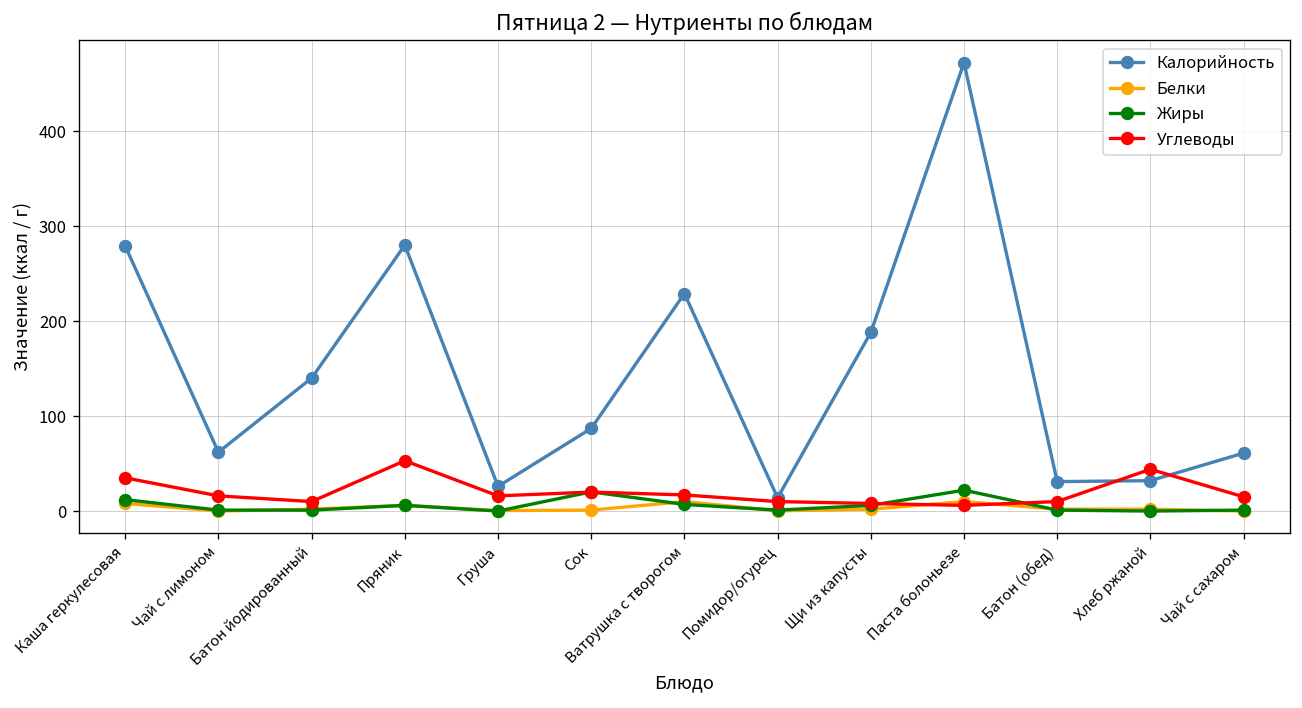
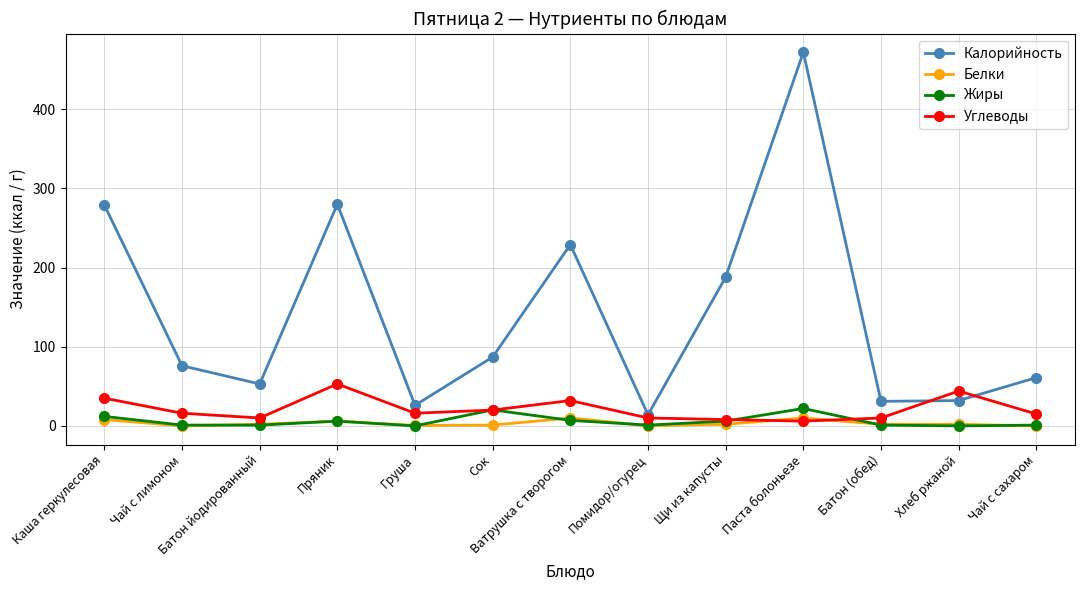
Калорийность, Чай с лимоном: 60 -> 80
Калорийность, Батон йодированный: 140 -> 50
Углеводы, Ватрушка с творогом: 20 -> 30
